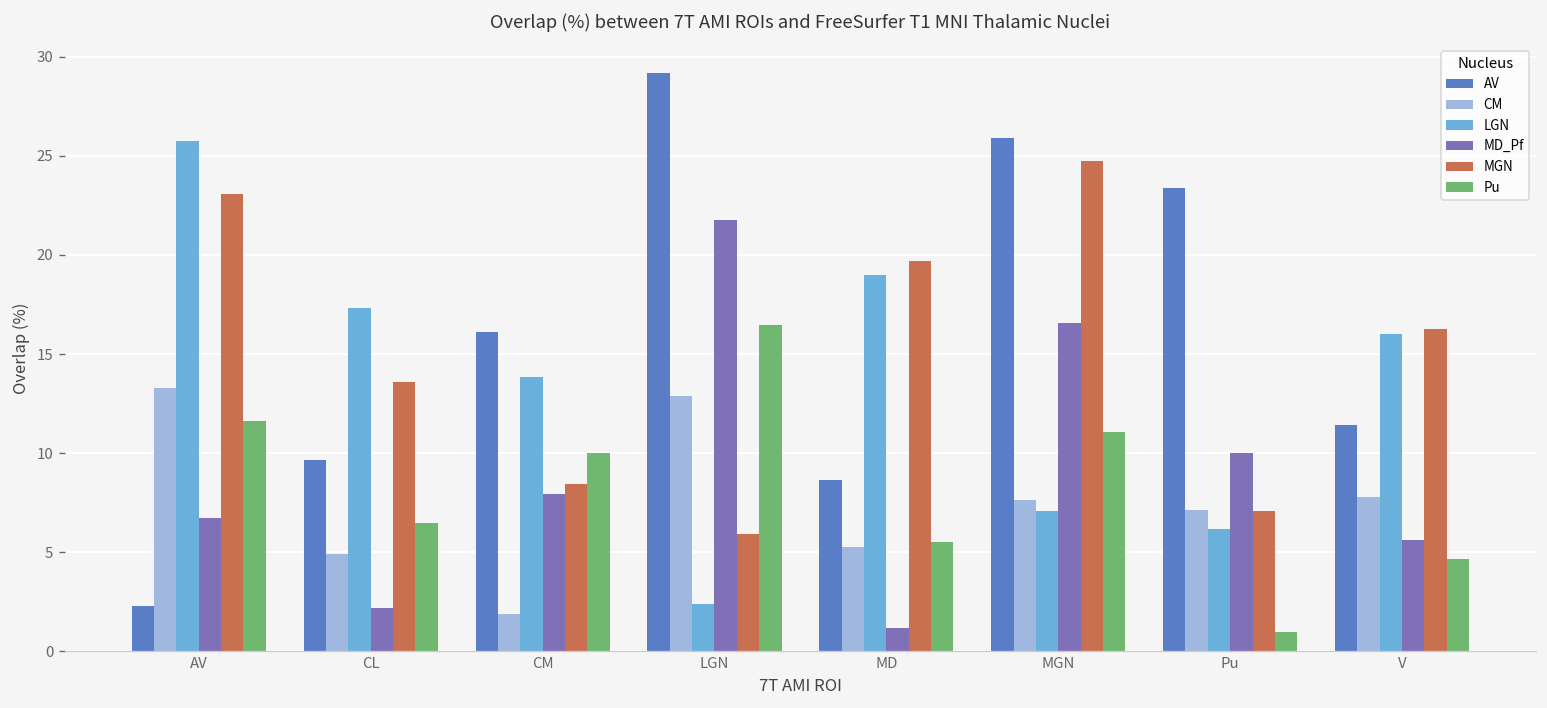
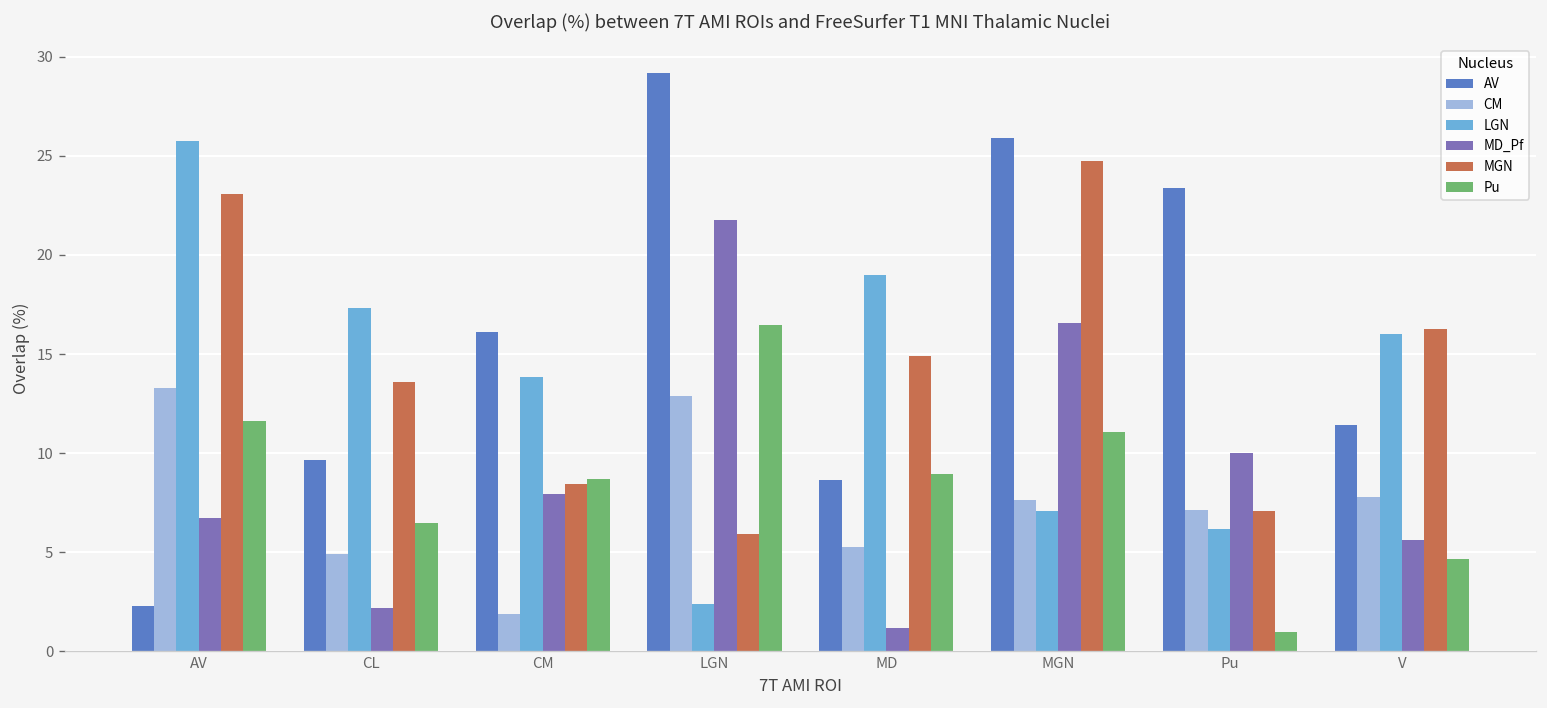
Pu, CM: 10.0 -> 8.7
MGN, MD: 19.7 -> 14.9
Pu, MD: 5.5 -> 8.9
